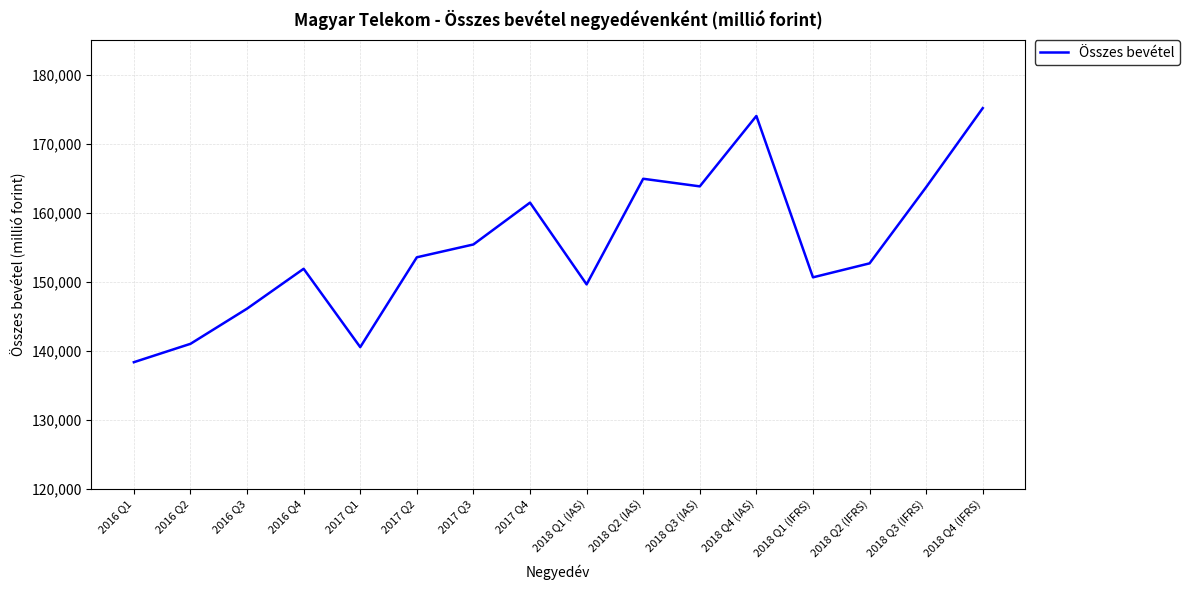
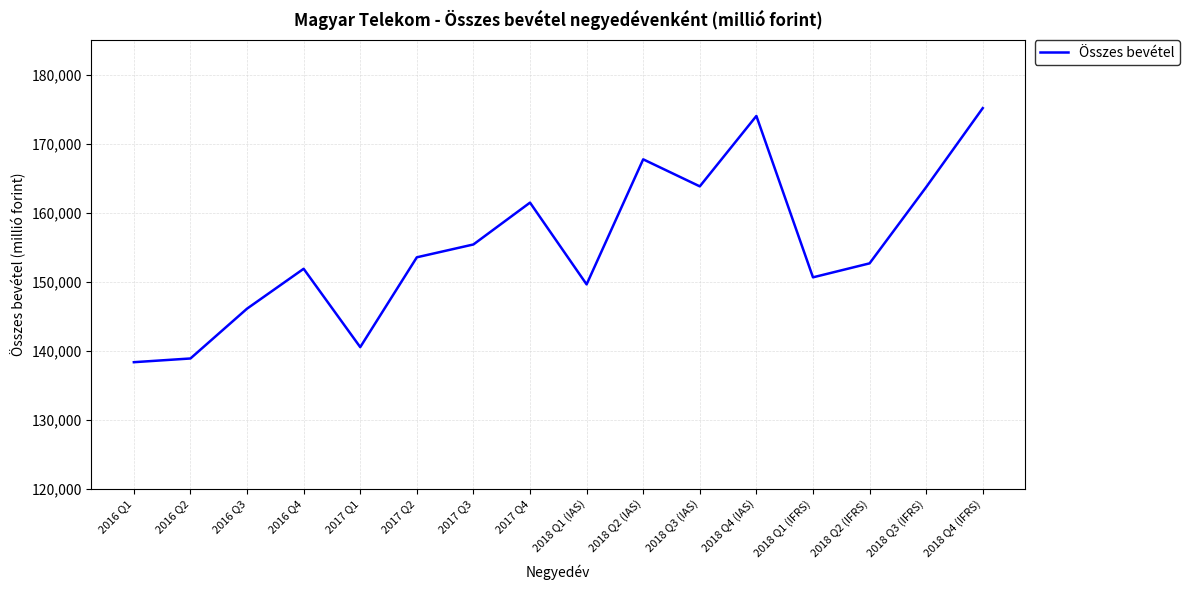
2016 Q2: 141,000 -> 139,000
2018 Q2 (IAS): 165,000 -> 168,000
